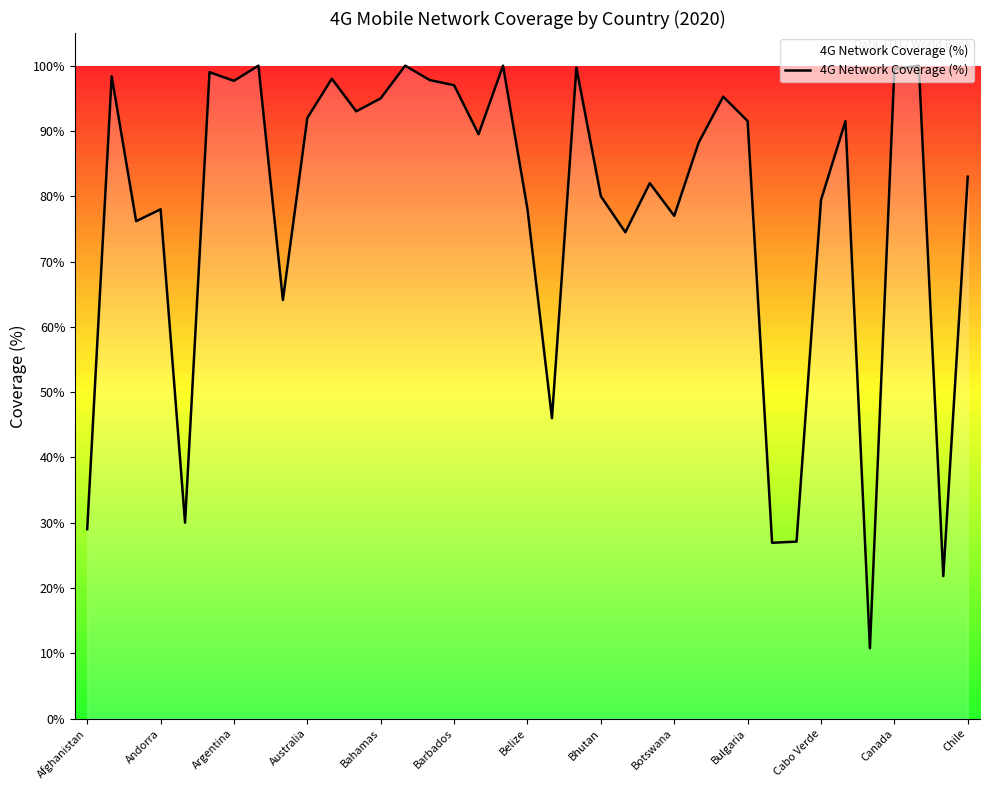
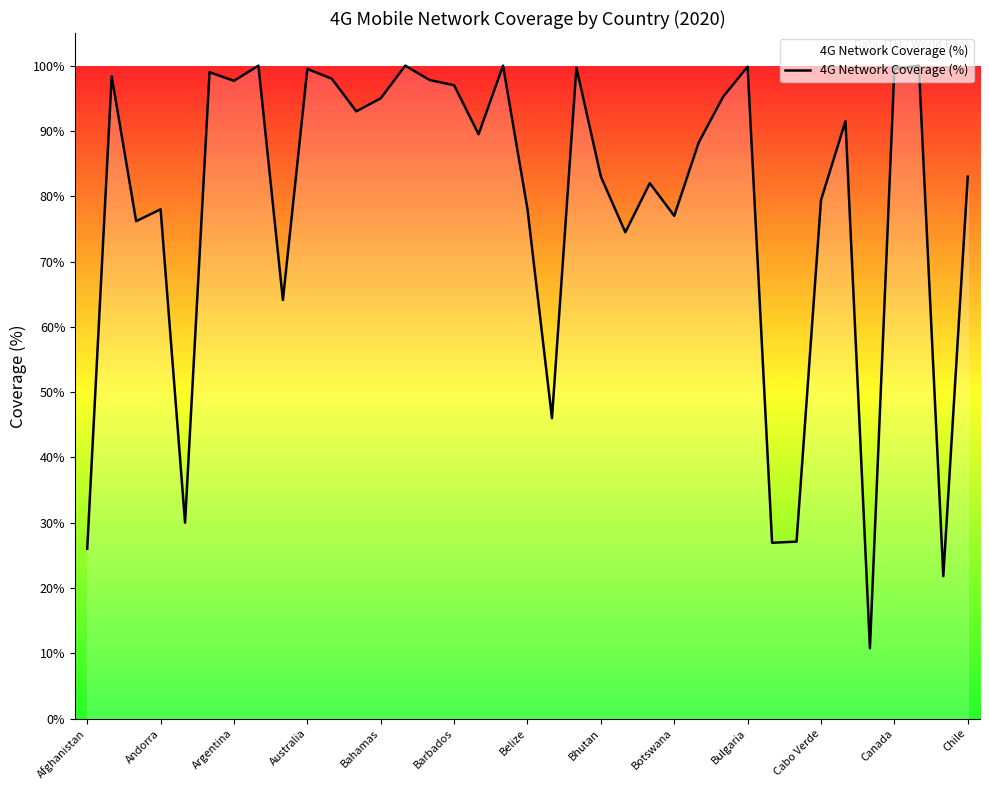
Afghanistan: 29% -> 26%
Australia: 92% -> 100%
Bhutan: 80% -> 83%
Bulgaria: 92% -> 100%
